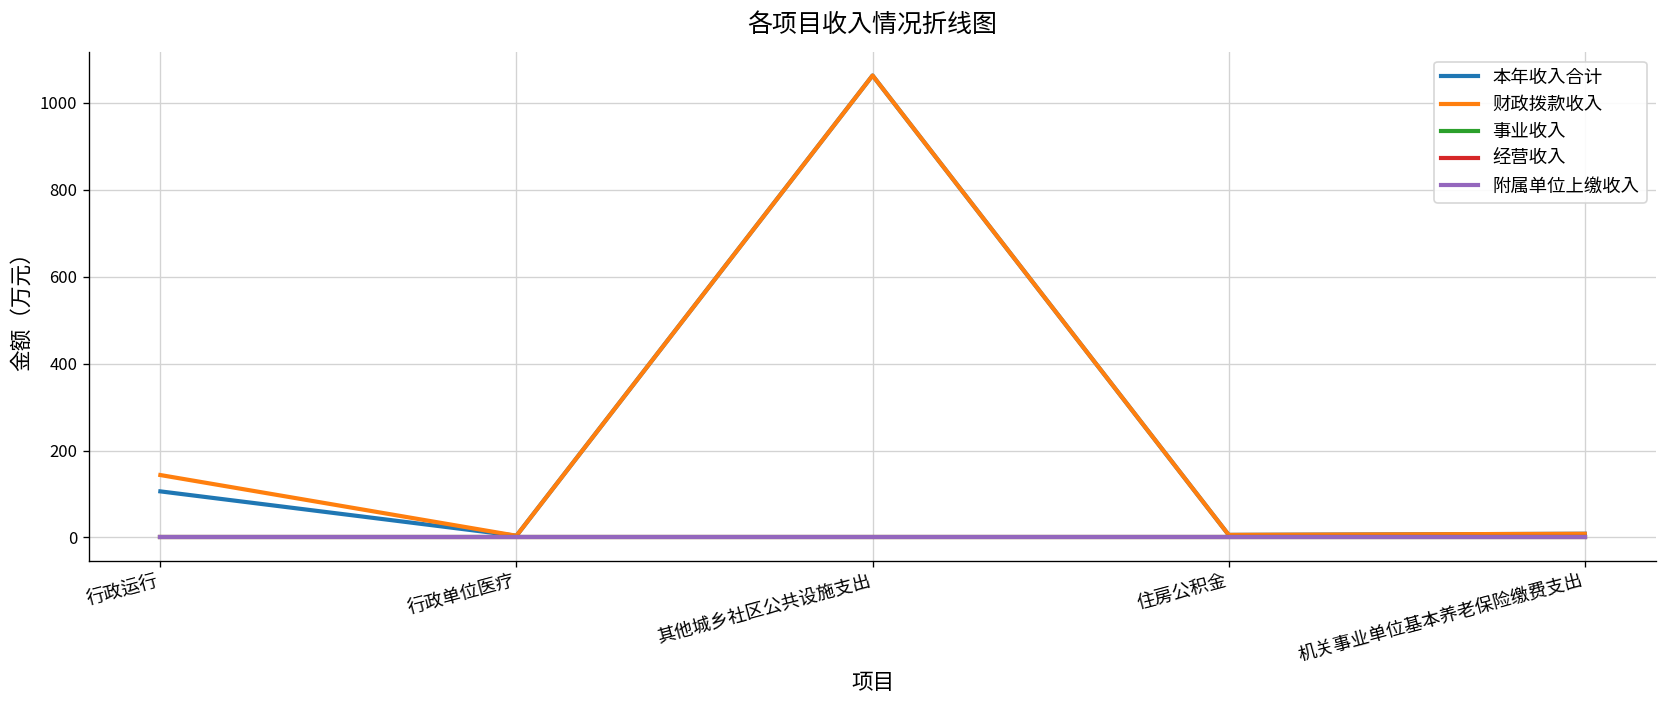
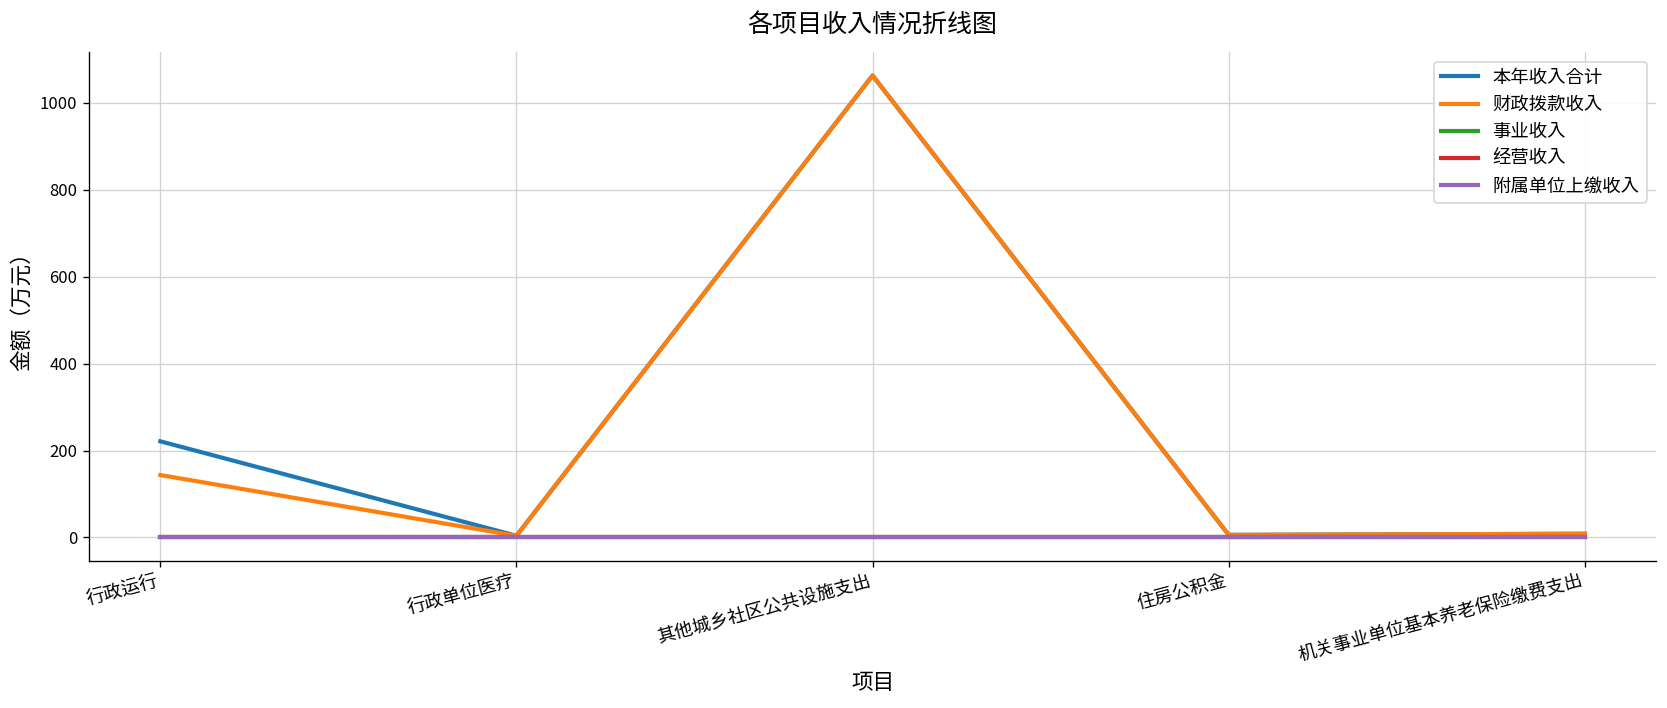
本年收入合计, 行政运行: 110 -> 220
